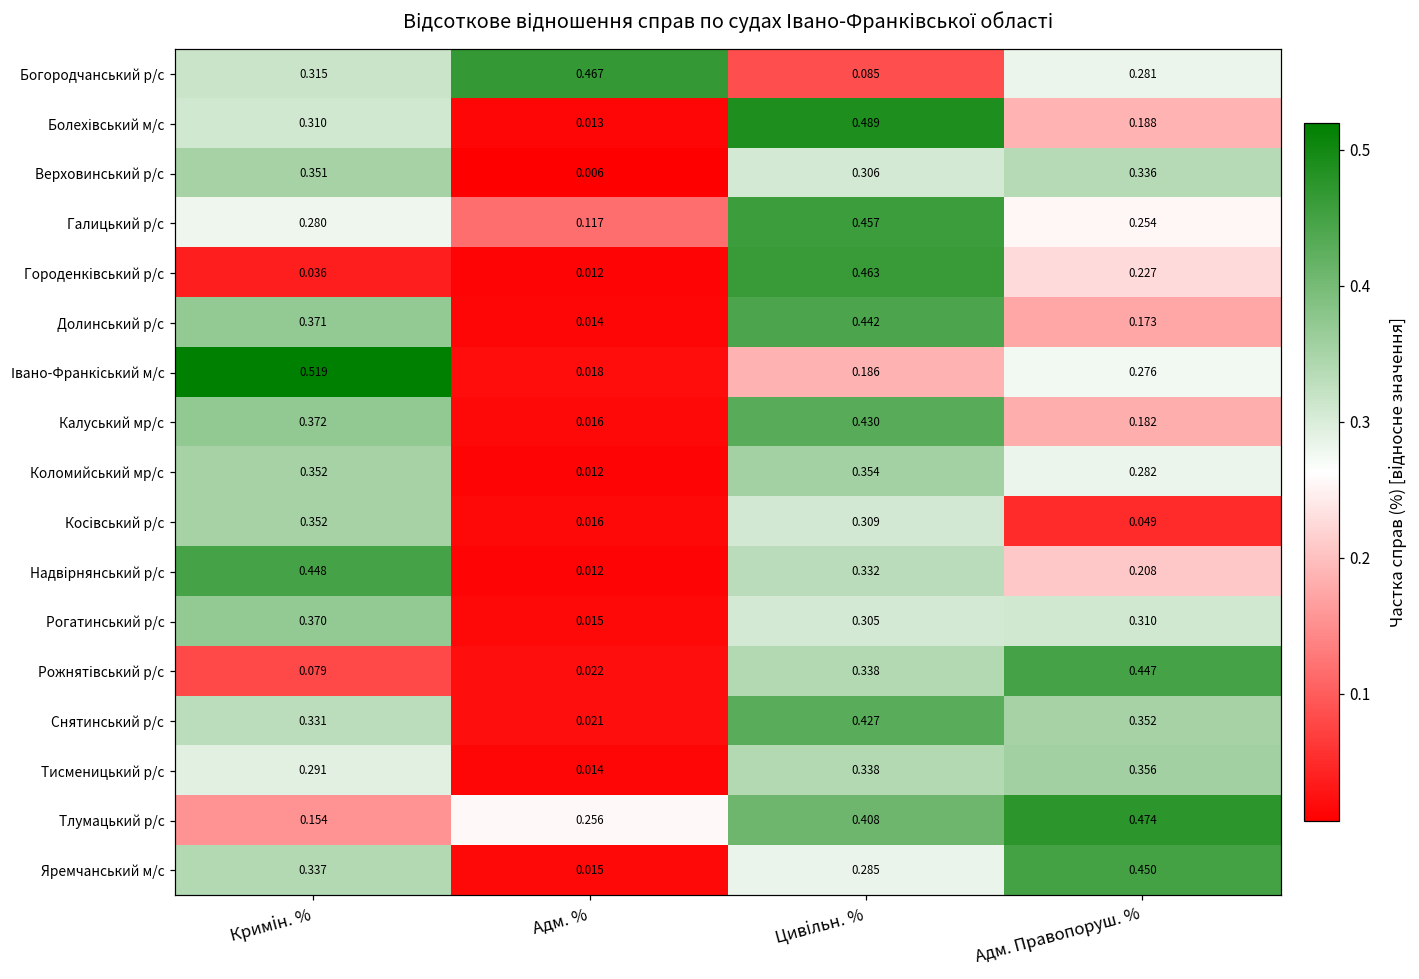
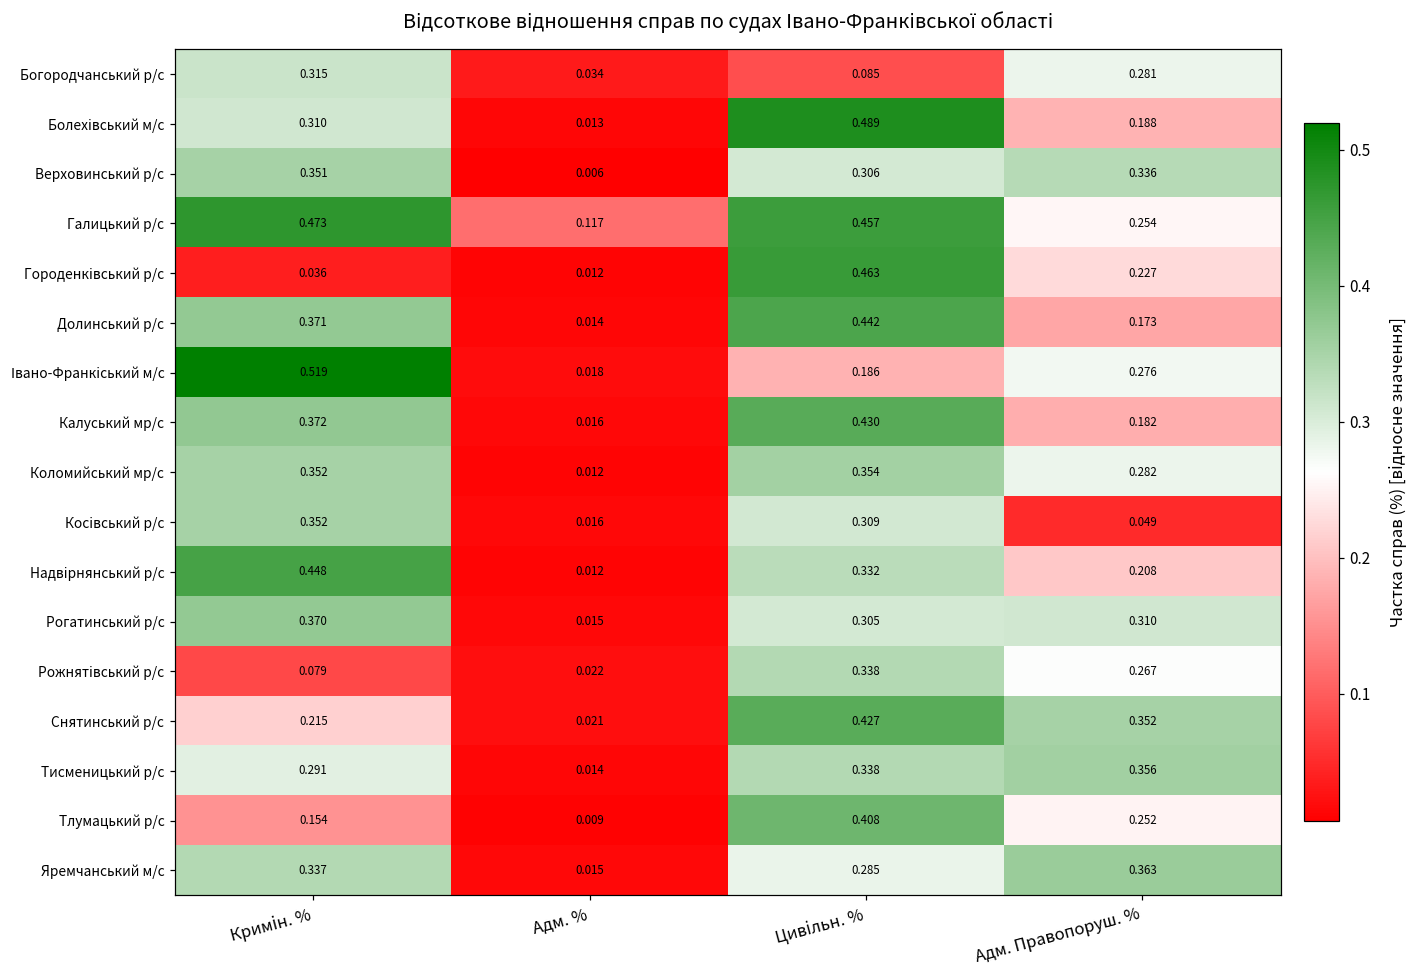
Богородчанський р/с, Адм. %: 0.467 -> 0.034
Галицький р/с, Кримін. %: 0.280 -> 0.473
Рожнятівський р/с, Адм. Правопоруш. %: 0.447 -> 0.267
Снятинський р/с, Кримін. %: 0.331 -> 0.215
Тлумацький р/с, Адм. %: 0.256 -> 0.009
Тлумацький р/с, Адм. Правопоруш. %: 0.474 -> 0.252
Яремчанський м/с, Адм. Правопоруш. %: 0.450 -> 0.363
